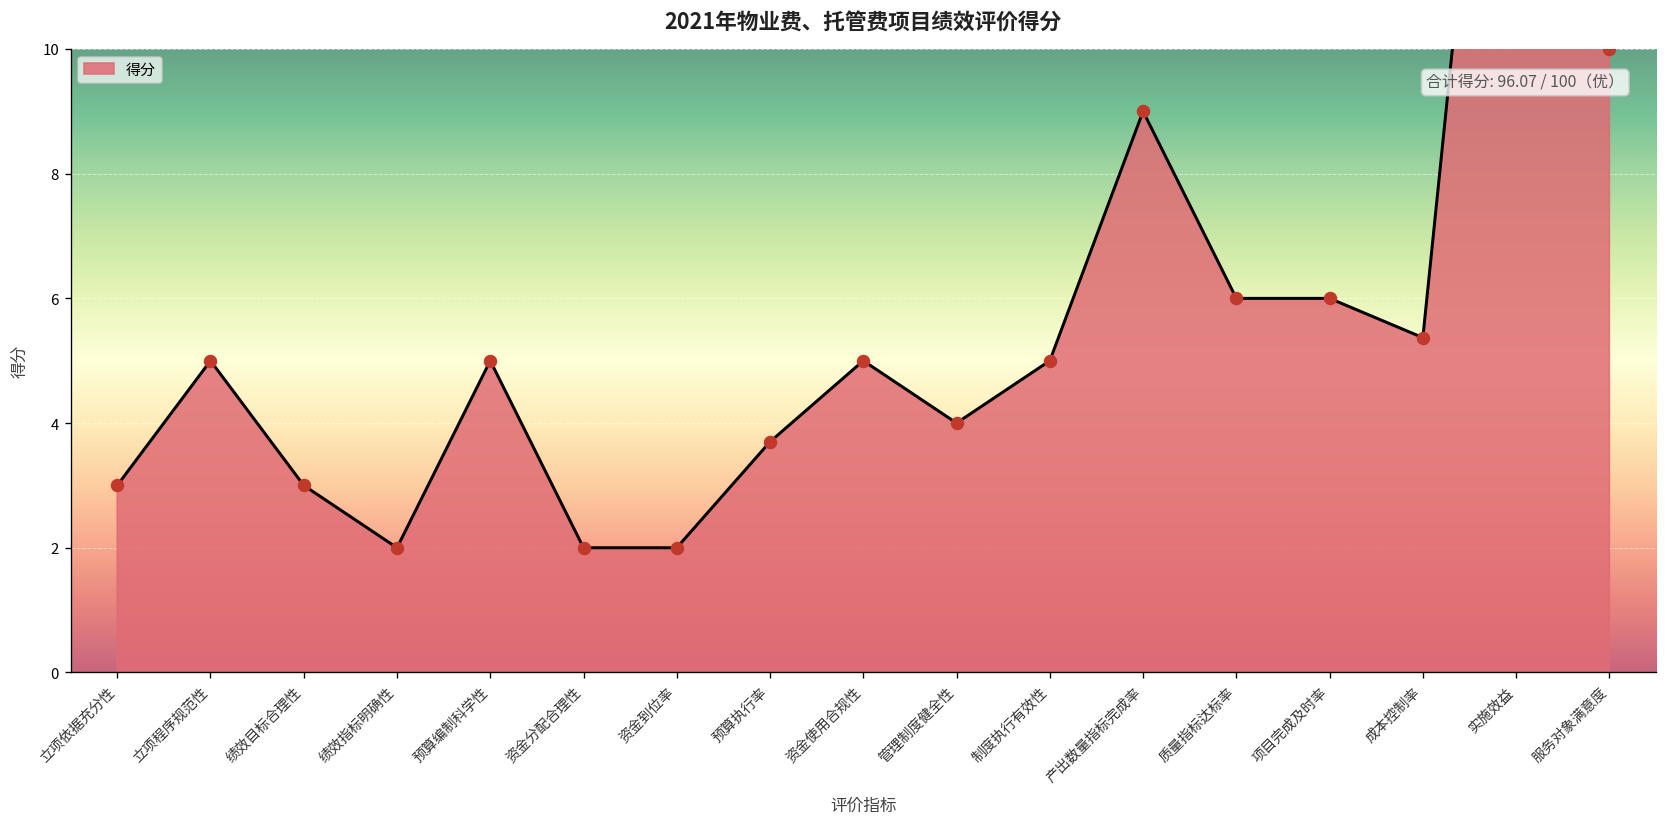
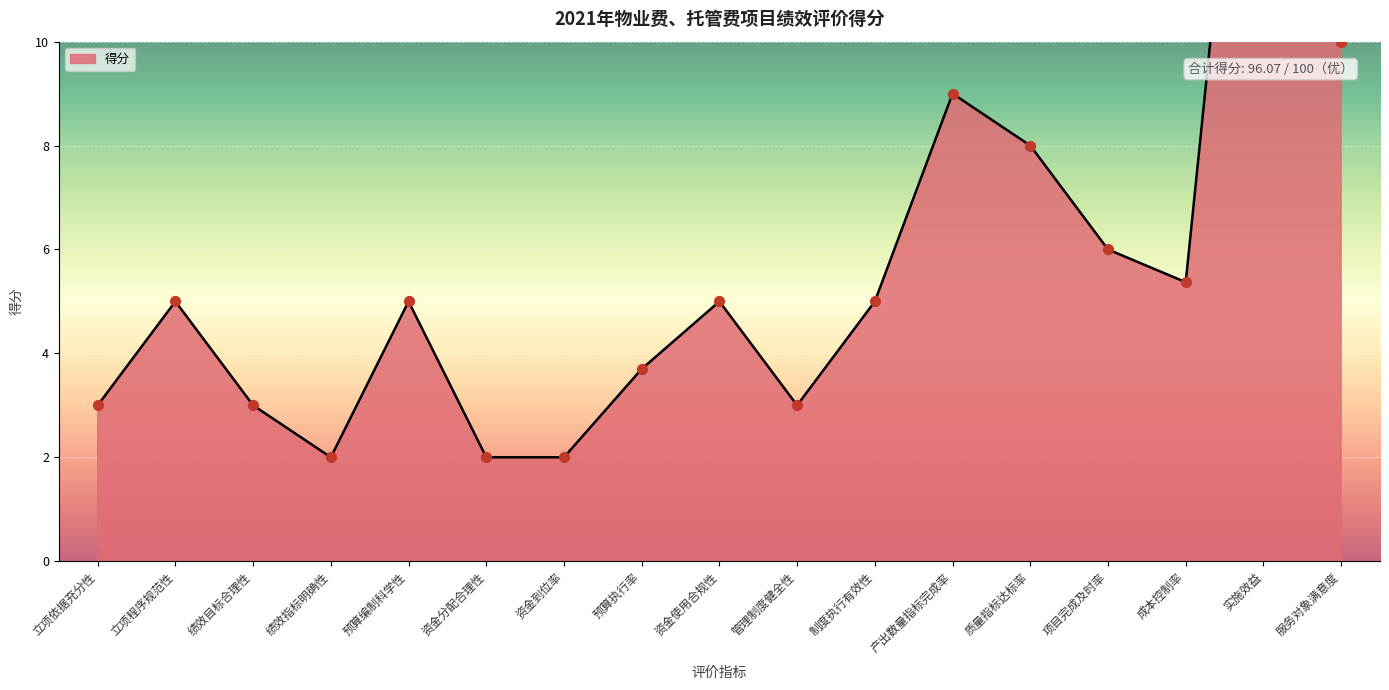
管理制度健全性: 4 -> 3
质量指标达标率: 6 -> 8
